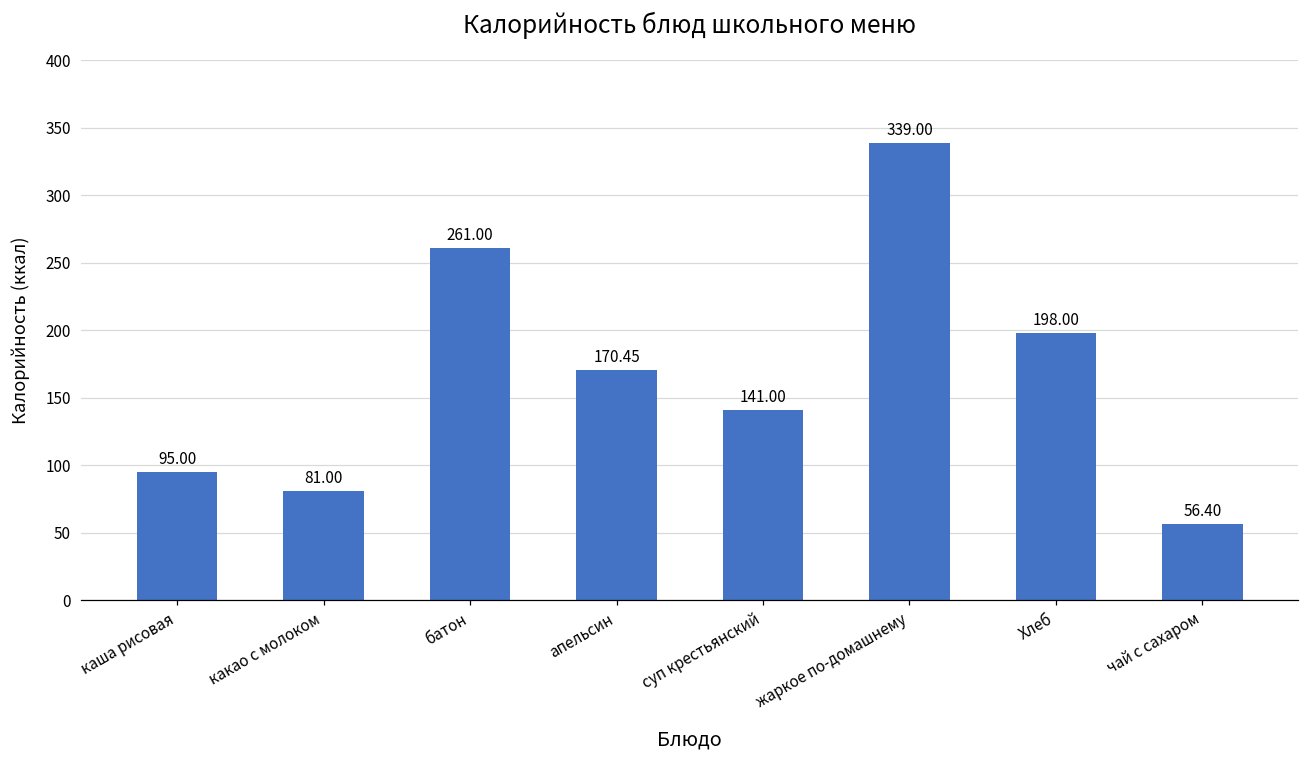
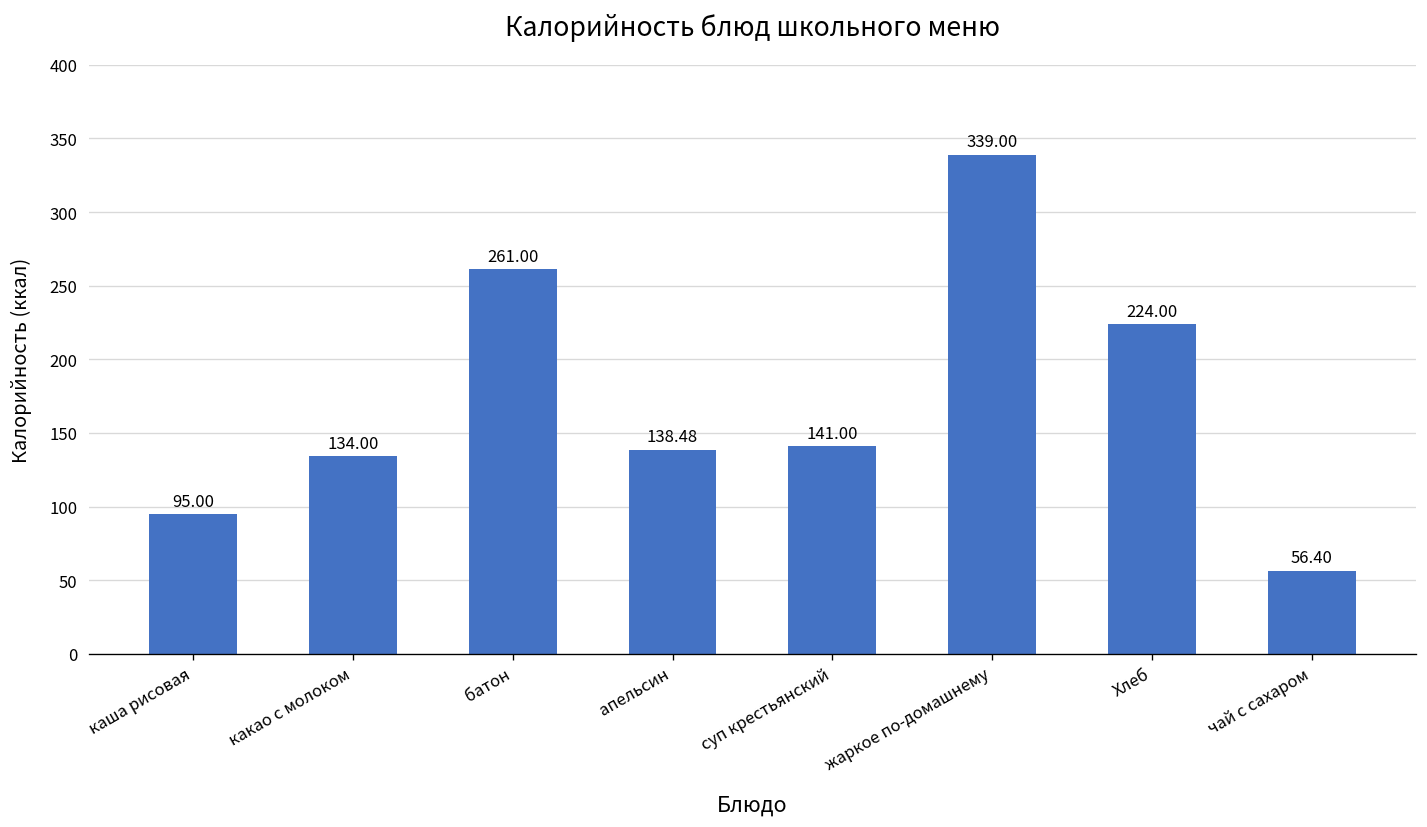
какао с молоком: 81.00 -> 134.00
апельсин: 170.45 -> 138.48
Хлеб: 198.00 -> 224.00
